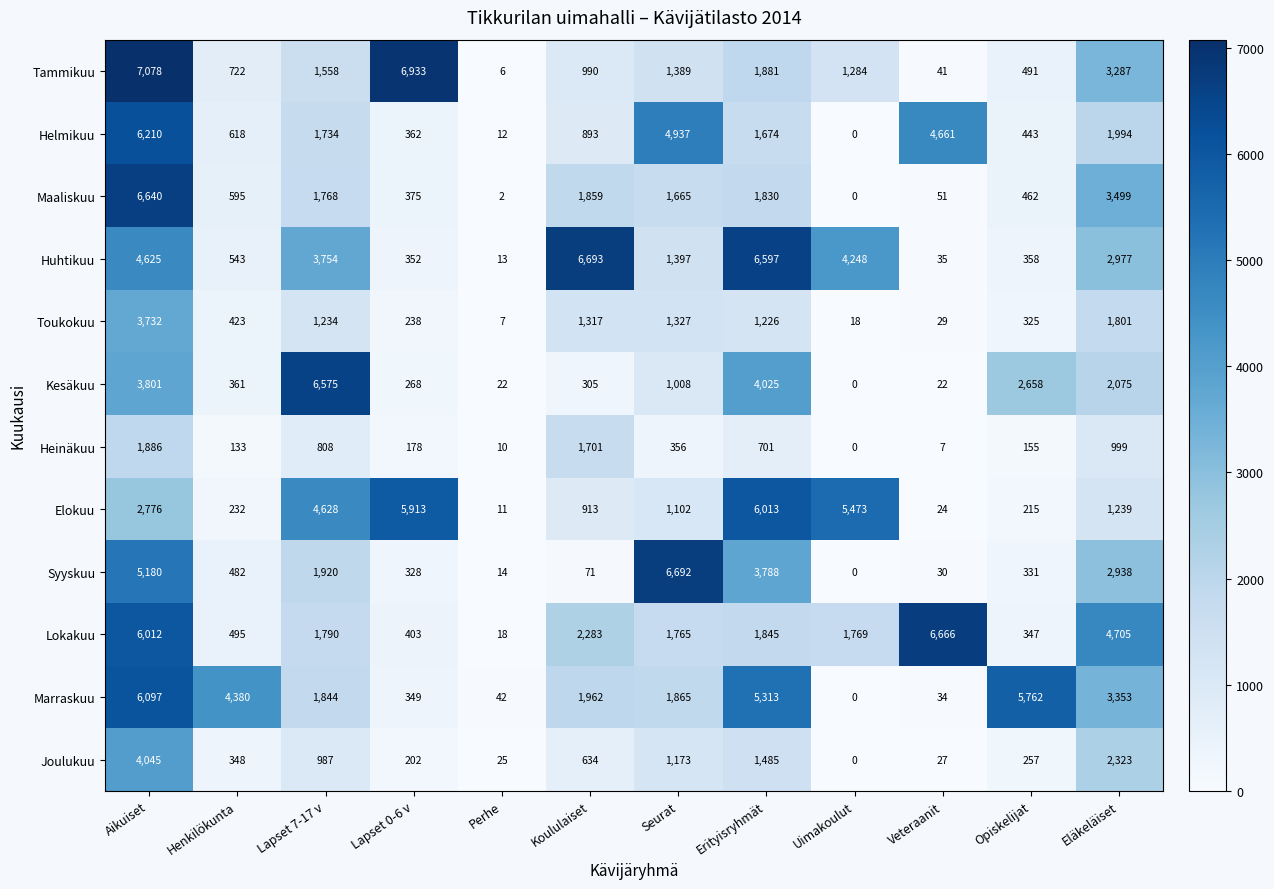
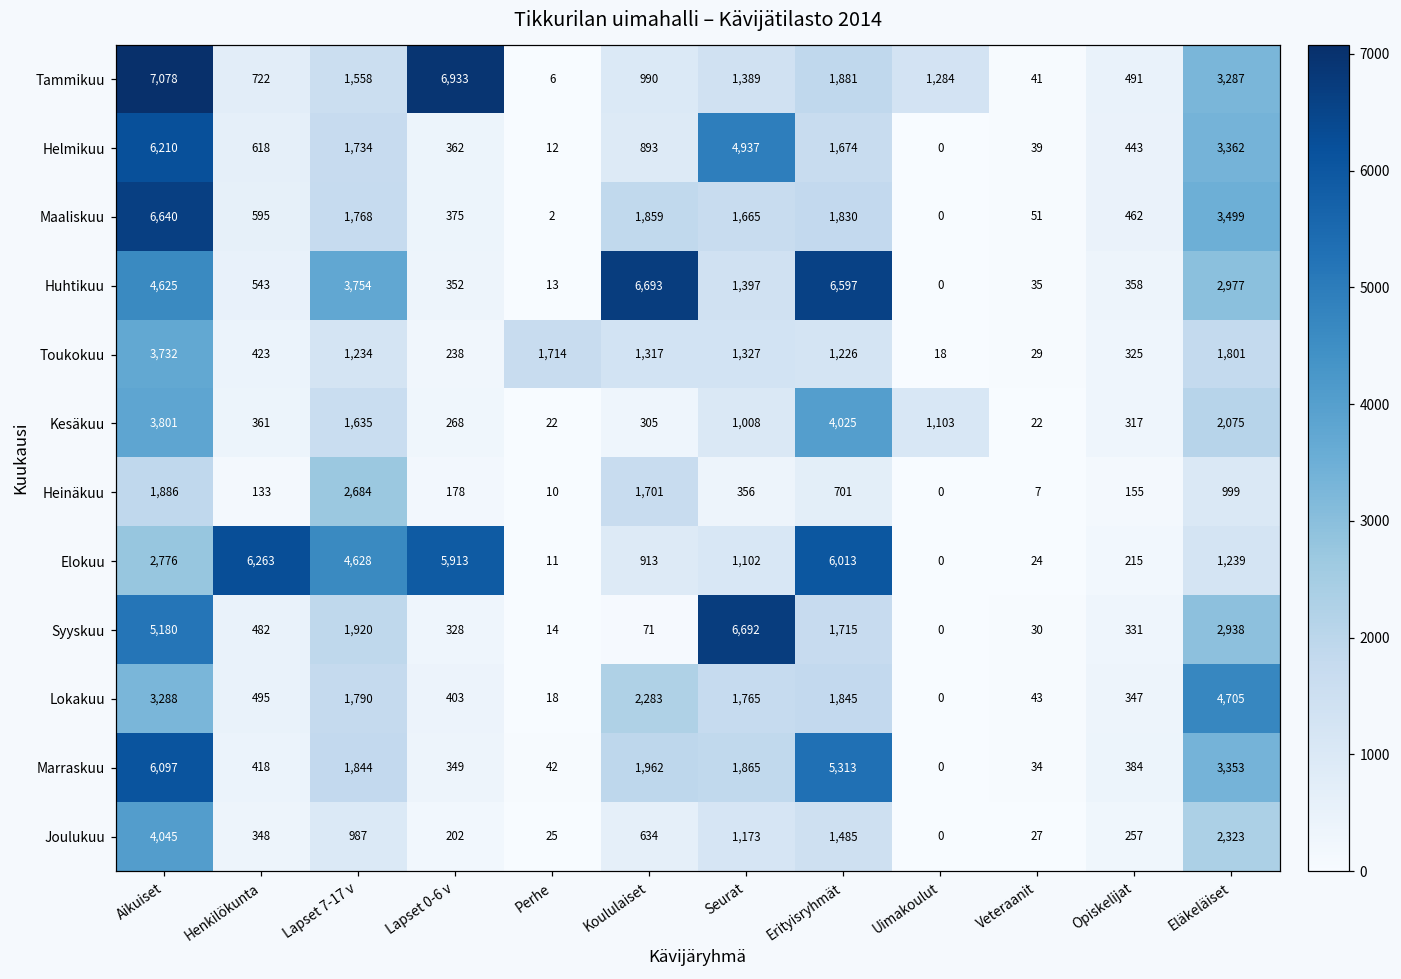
Helmikuu, Veteraanit: 4,661 -> 39
Helmikuu, Eläkeläiset: 1,994 -> 3,362
Huhtikuu, Uimakoulut: 4,248 -> 0
Toukokuu, Perhe: 7 -> 1,714
Kesäkuu, Lapset 7-17 v: 6,575 -> 1,635
Kesäkuu, Uimakoulut: 0 -> 1,103
Kesäkuu, Opiskelijat: 2,658 -> 317
Heinäkuu, Lapset 7-17 v: 808 -> 2,684
Elokuu, Henkilökunta: 232 -> 6,263
Elokuu, Uimakoulut: 5,473 -> 0
Syyskuu, Erityisryhmät: 3,788 -> 1,715
Lokakuu, Aikuiset: 6,012 -> 3,288
Lokakuu, Uimakoulut: 1,769 -> 0
Lokakuu, Veteraanit: 6,666 -> 43
Marraskuu, Henkilökunta: 4,380 -> 418
Marraskuu, Opiskelijat: 5,762 -> 384
